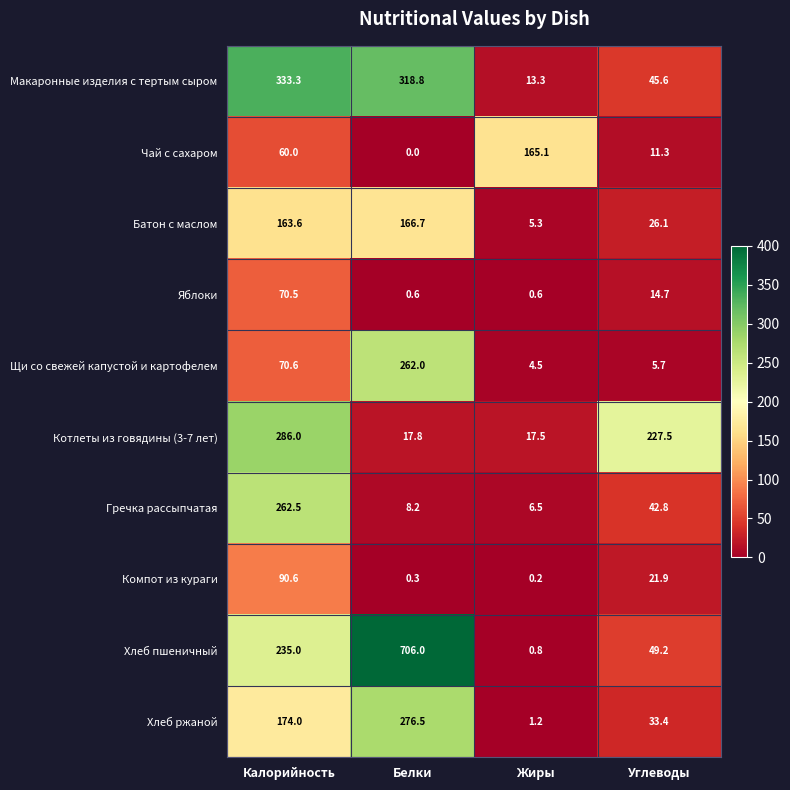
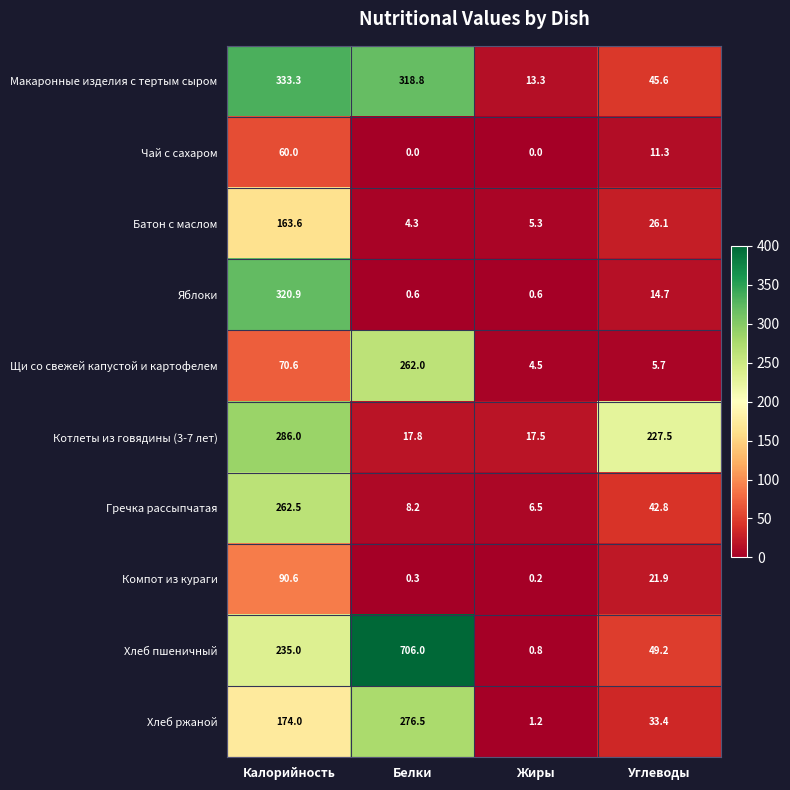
Чай с сахаром, Жиры: 165.1 -> 0.0
Батон с маслом, Белки: 166.7 -> 4.3
Яблоки, Калорийность: 70.5 -> 320.9
